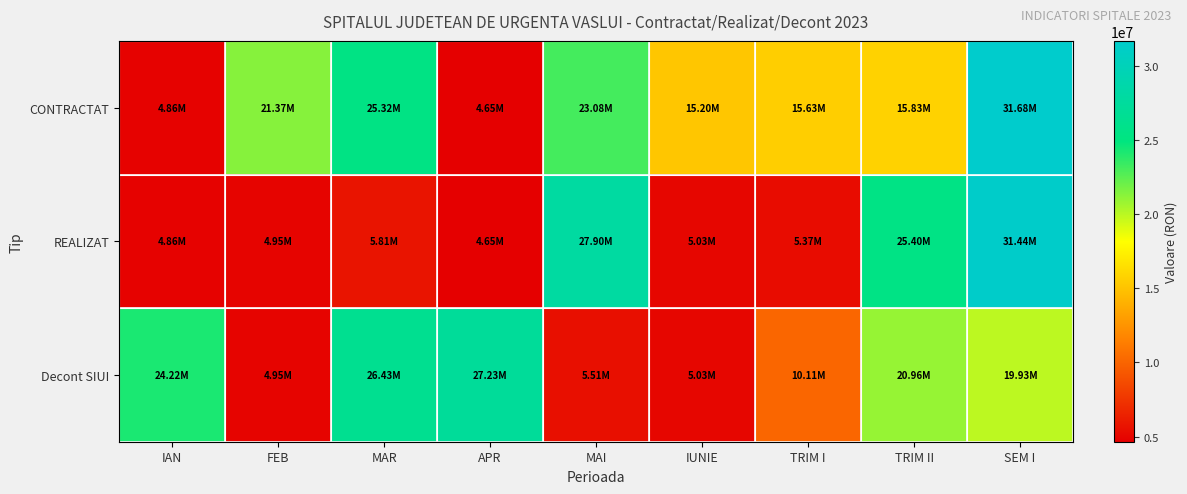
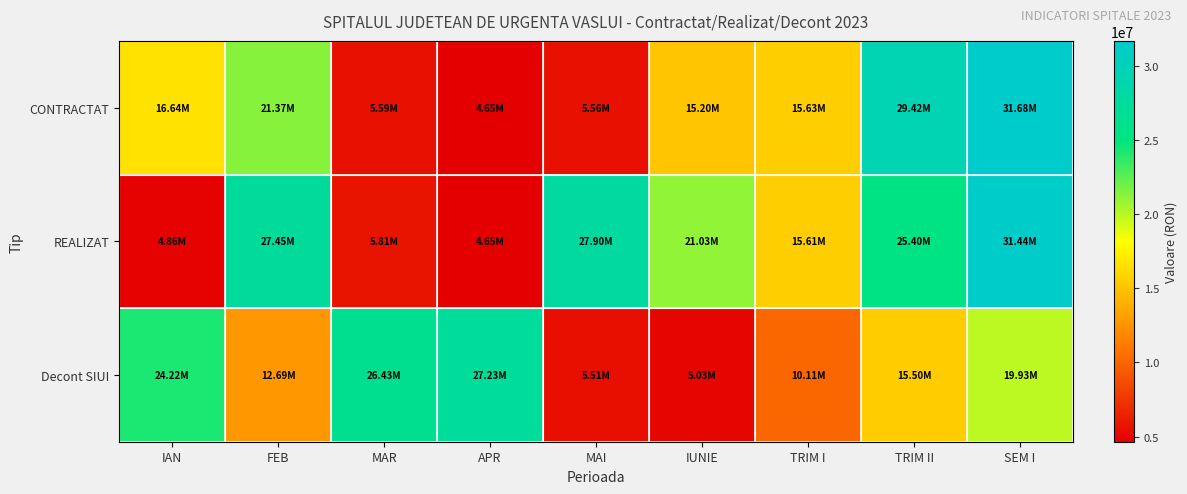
CONTRACTAT, IAN: 4.86M -> 16.64M
CONTRACTAT, MAR: 25.32M -> 5.59M
CONTRACTAT, MAI: 23.08M -> 5.56M
CONTRACTAT, TRIM II: 15.83M -> 29.42M
REALIZAT, FEB: 4.95M -> 27.45M
REALIZAT, IUNIE: 5.03M -> 21.03M
REALIZAT, TRIM I: 5.37M -> 15.61M
Decont SIUI, FEB: 4.95M -> 12.69M
Decont SIUI, TRIM II: 20.96M -> 15.50M
